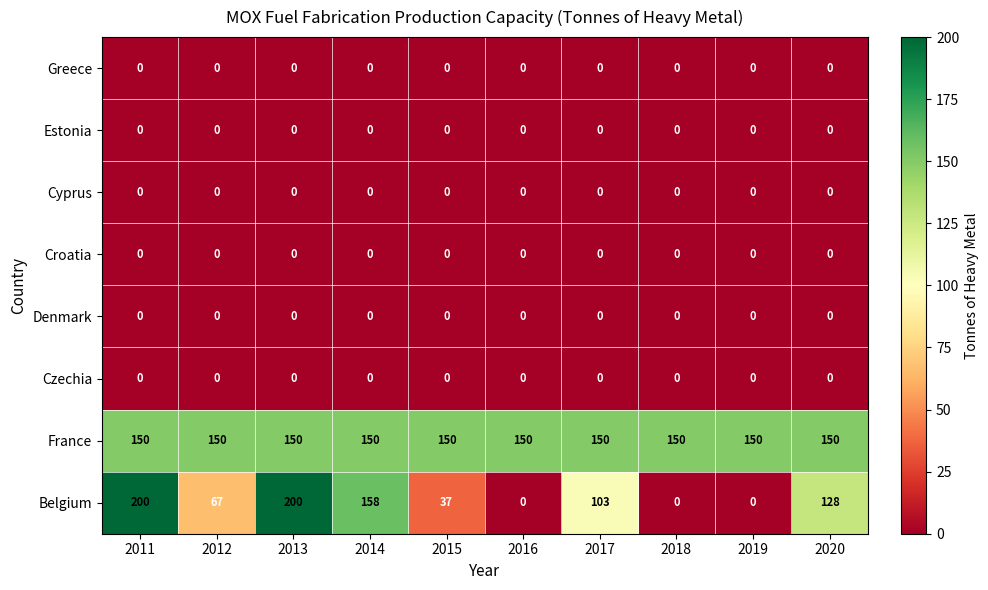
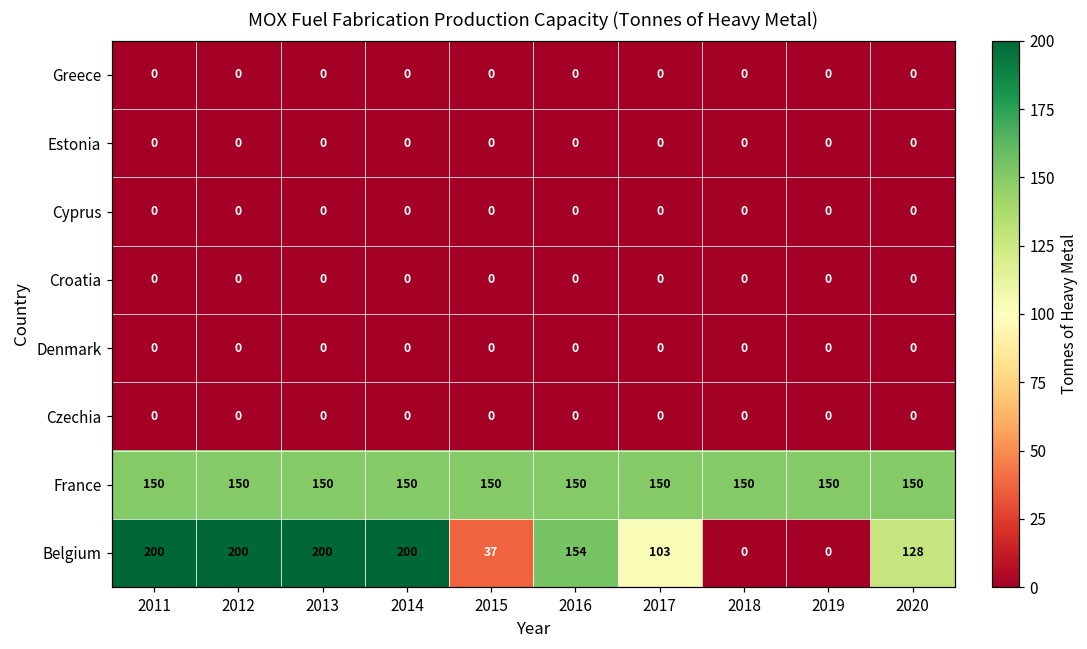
Belgium, 2012: 67 -> 200
Belgium, 2014: 158 -> 200
Belgium, 2016: 0 -> 154
